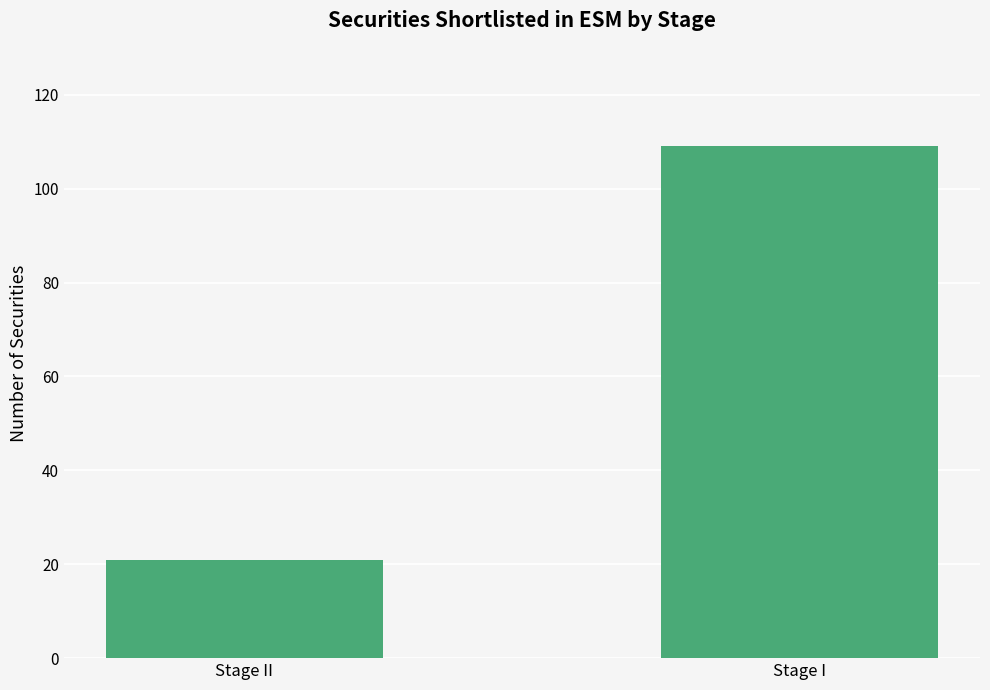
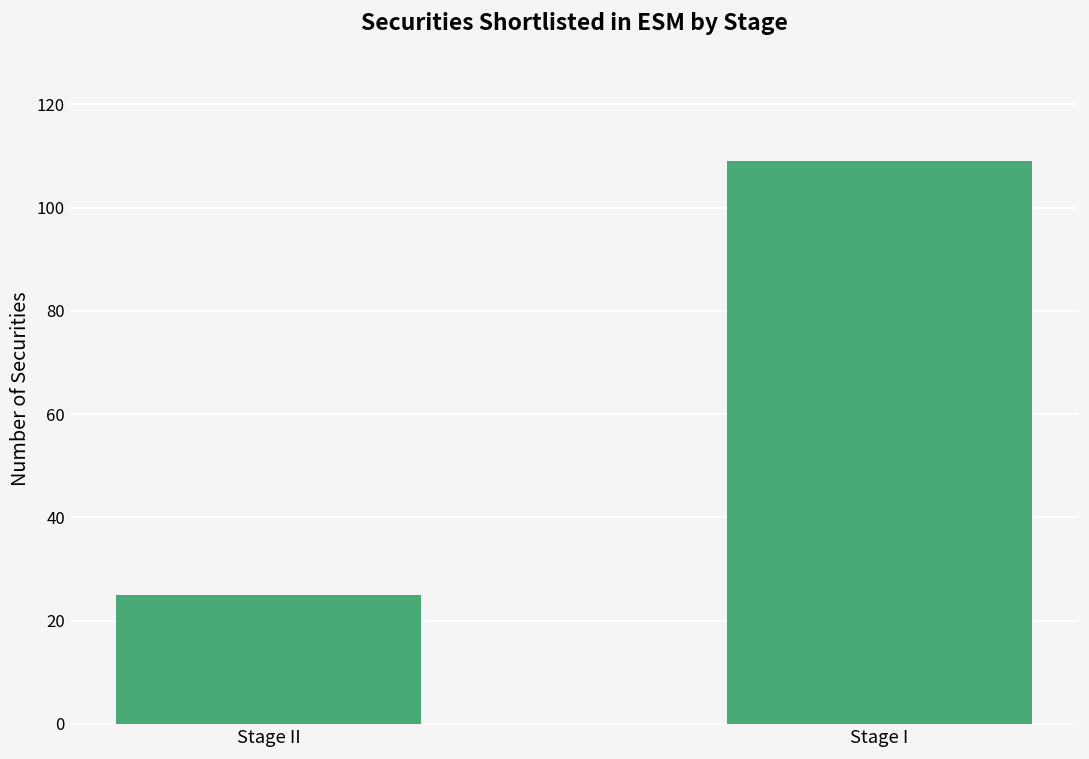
Stage II: 21 -> 25
